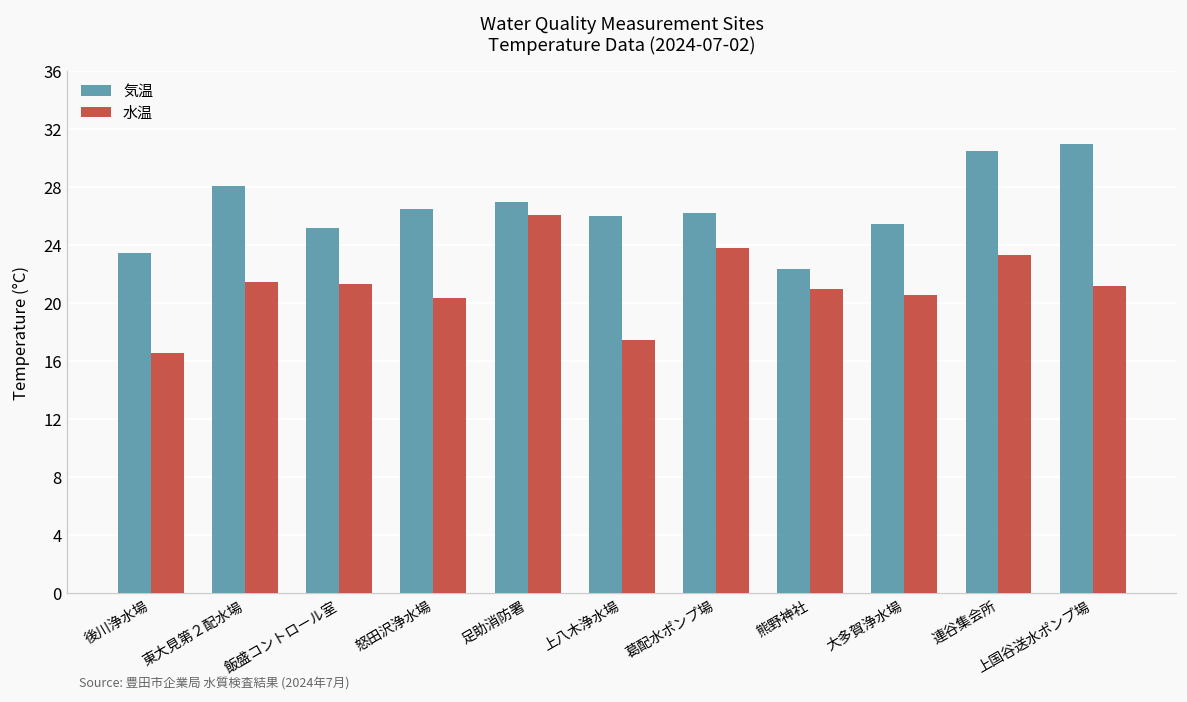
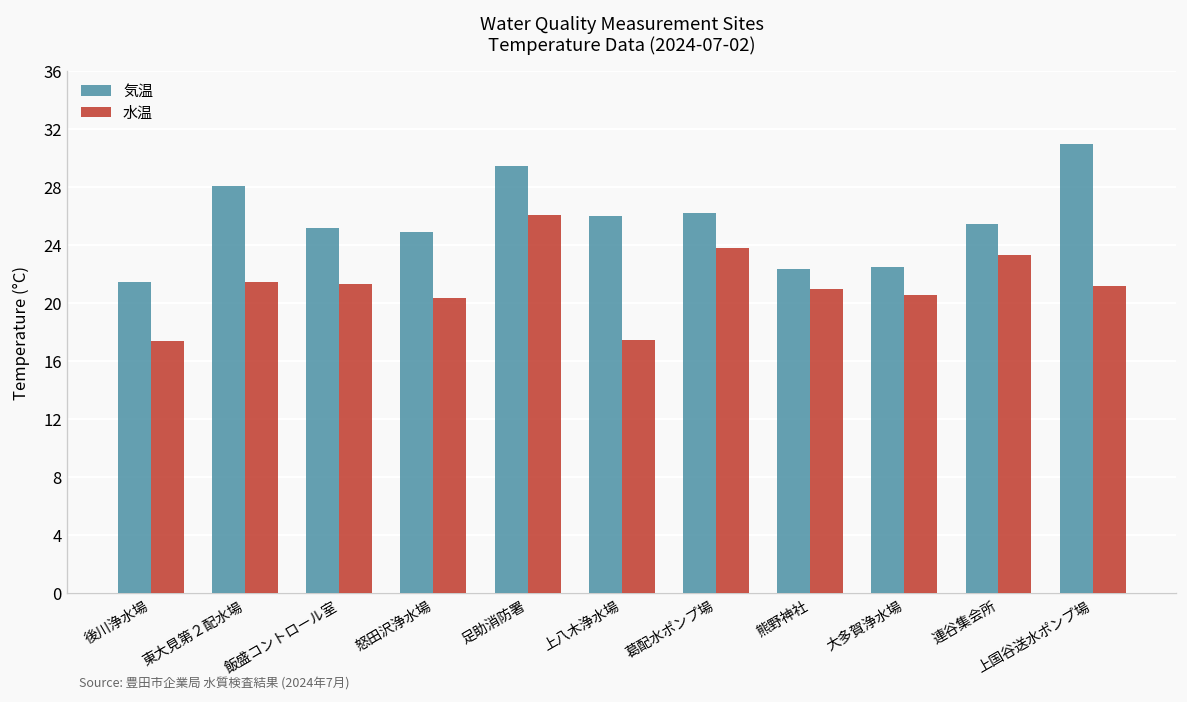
気温, 後川浄水場: 23.5 -> 21.5
水温, 後川浄水場: 16.6 -> 17.4
気温, 怒田沢浄水場: 26.5 -> 24.9
気温, 足助消防署: 27.0 -> 29.5
気温, 大多賀浄水場: 25.5 -> 22.5
気温, 連谷集会所: 30.5 -> 25.5
